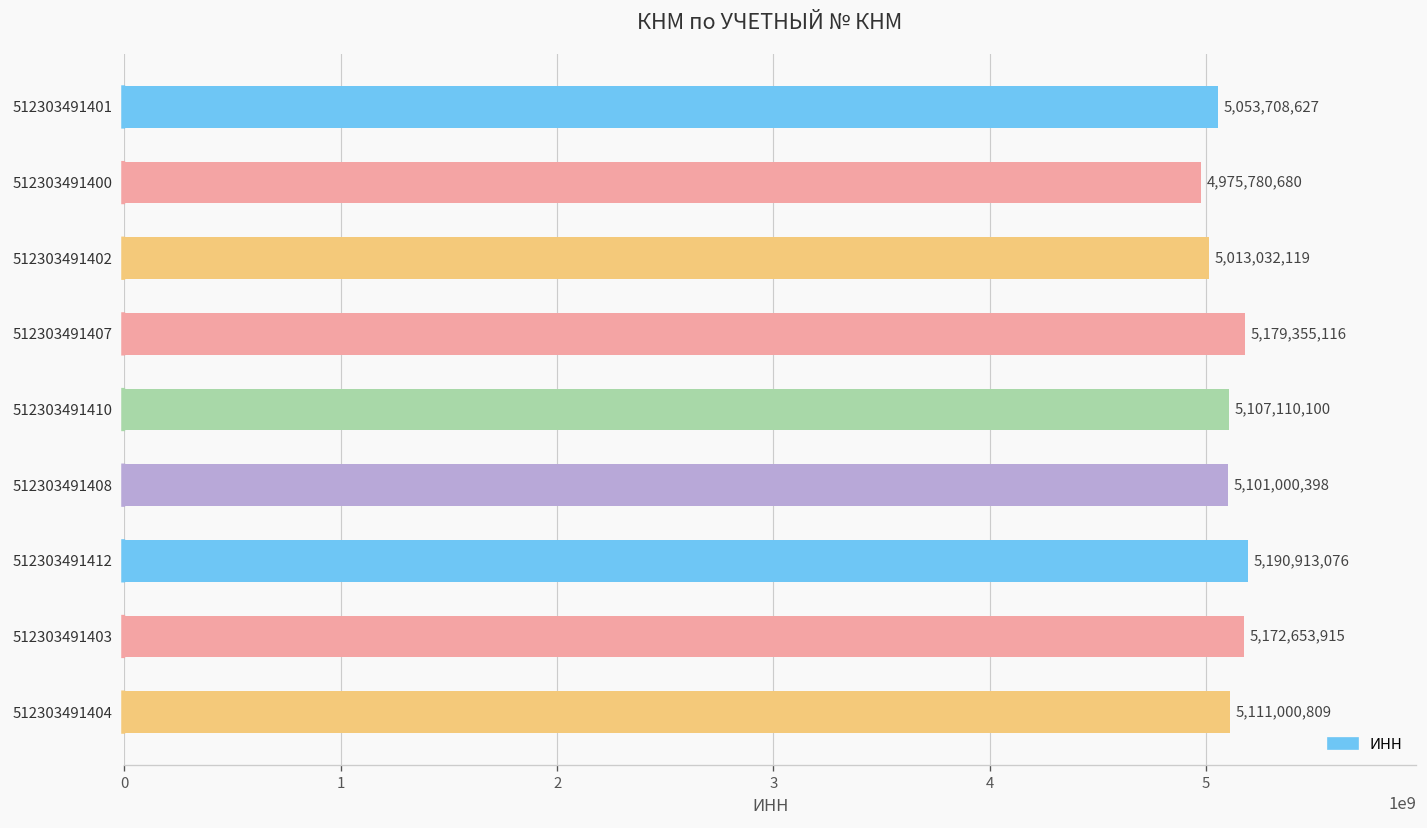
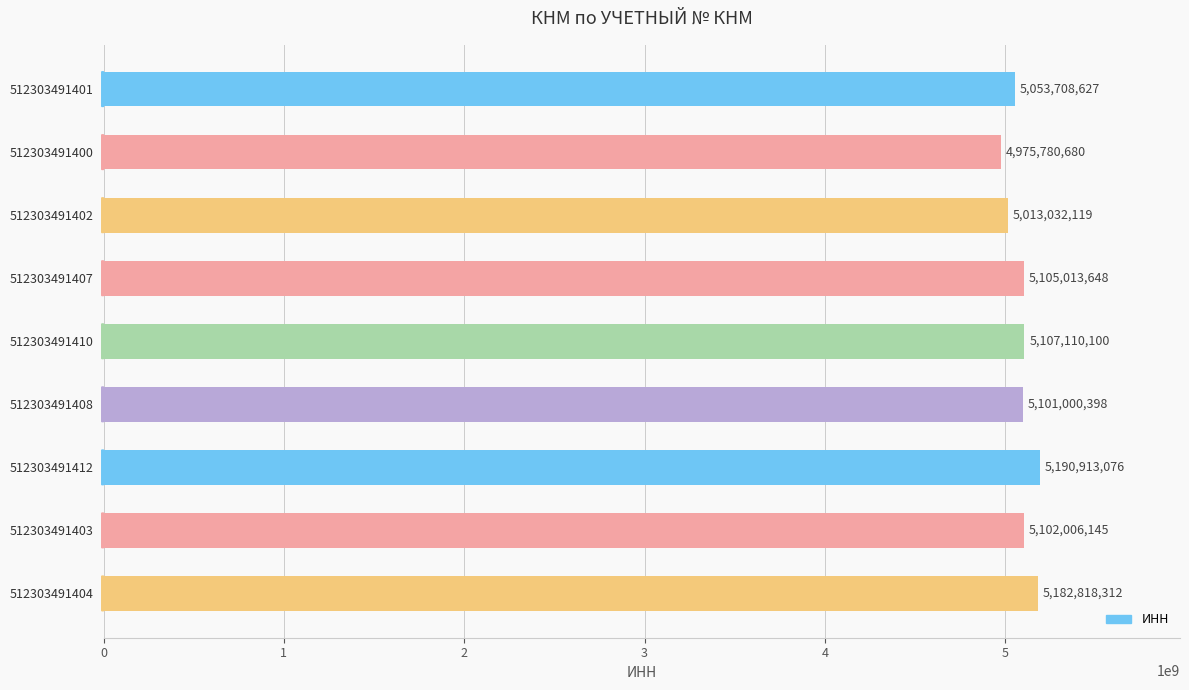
512303491407: 5,179,355,116 -> 5,105,013,648
512303491403: 5,172,653,915 -> 5,102,006,145
512303491404: 5,111,000,809 -> 5,182,818,312
